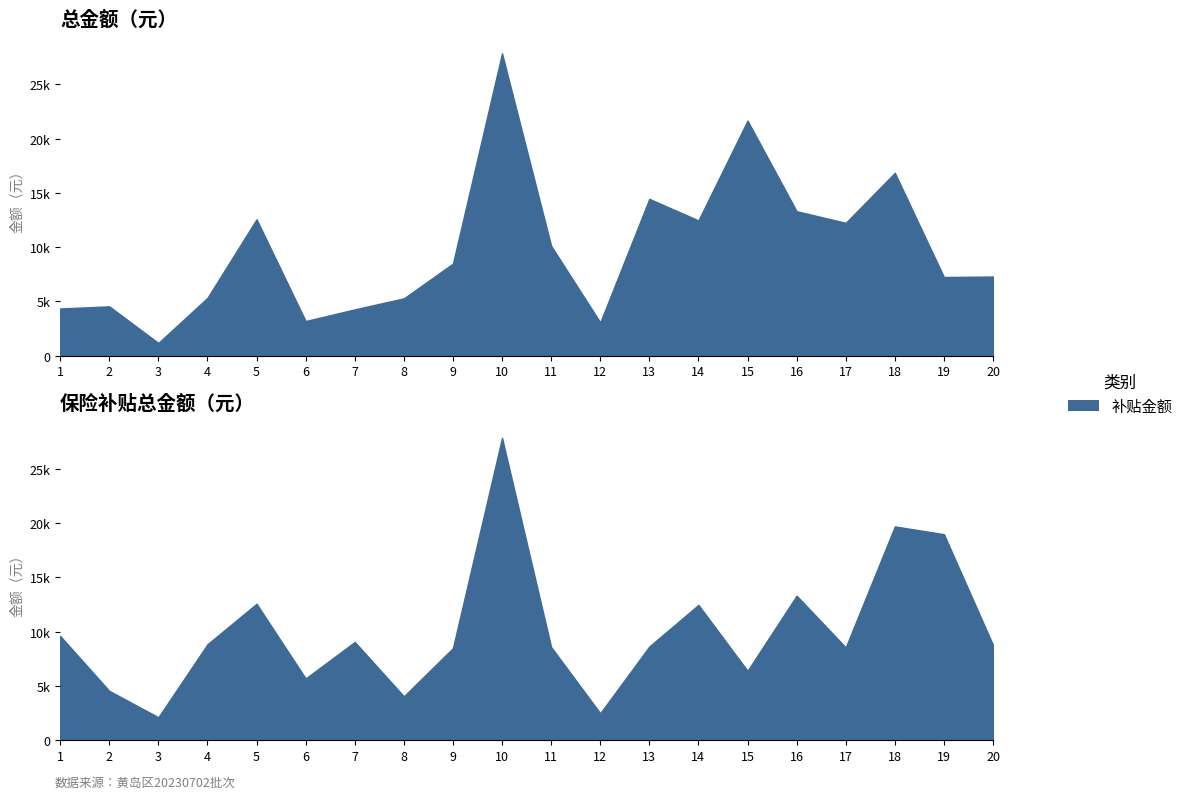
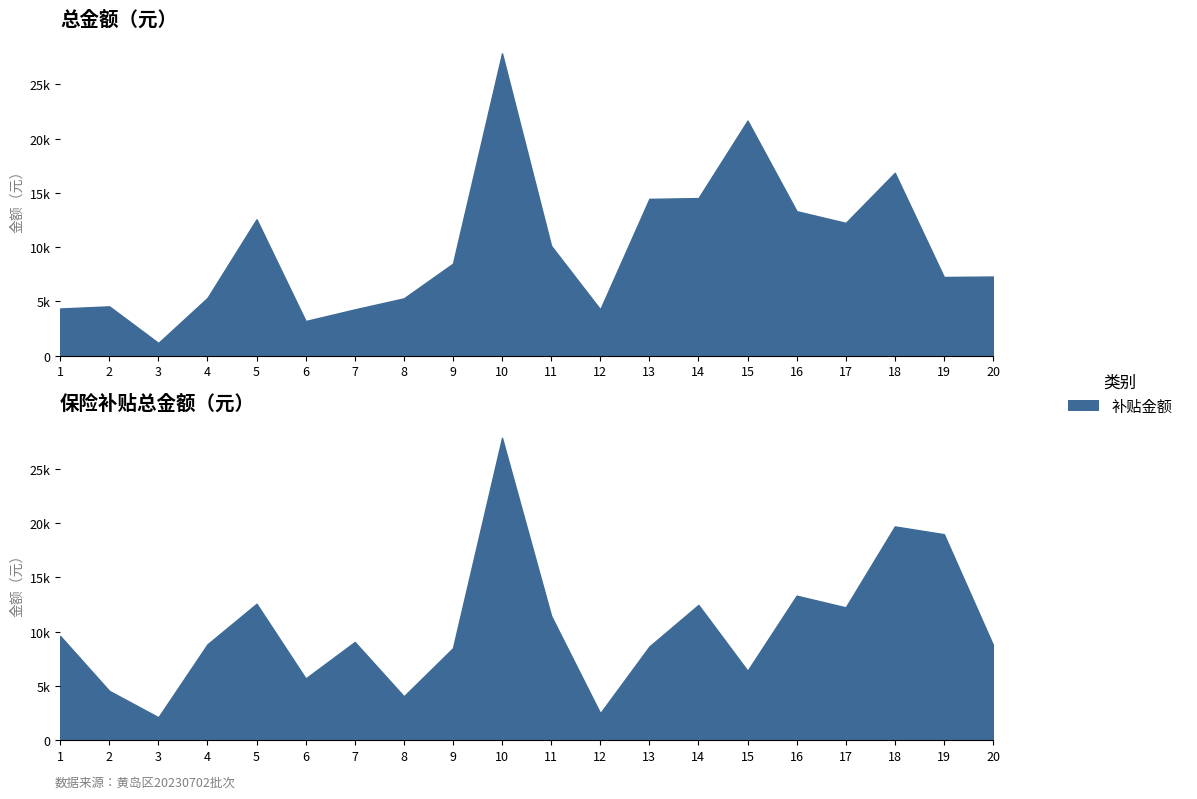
总金额（元）, 12: 3100 -> 4300
总金额（元）, 14: 12500 -> 14500
保险补贴总金额（元）, 11: 8600 -> 11500
保险补贴总金额（元）, 17: 8600 -> 12200
